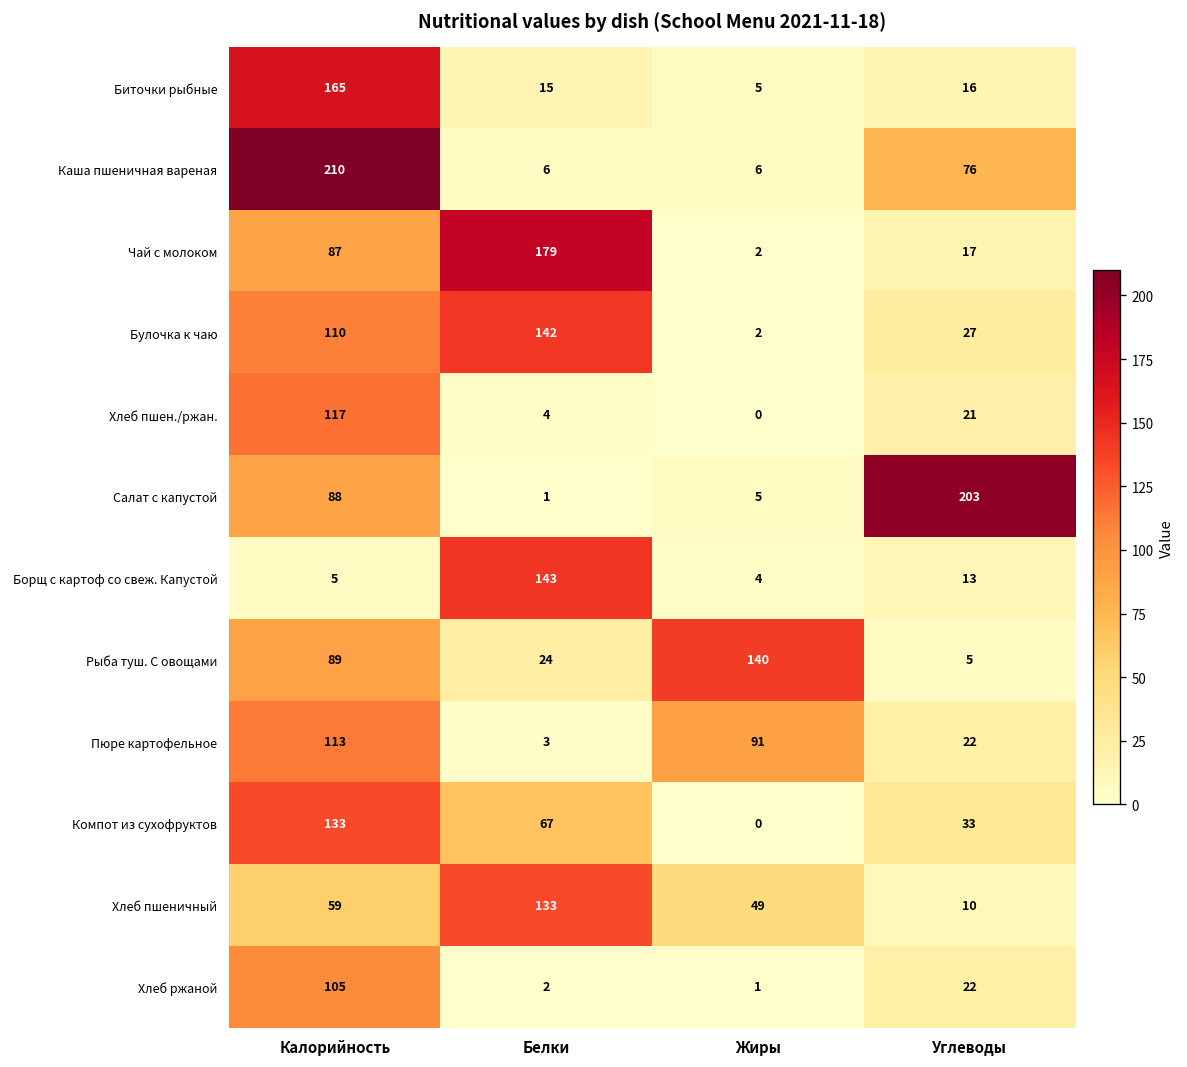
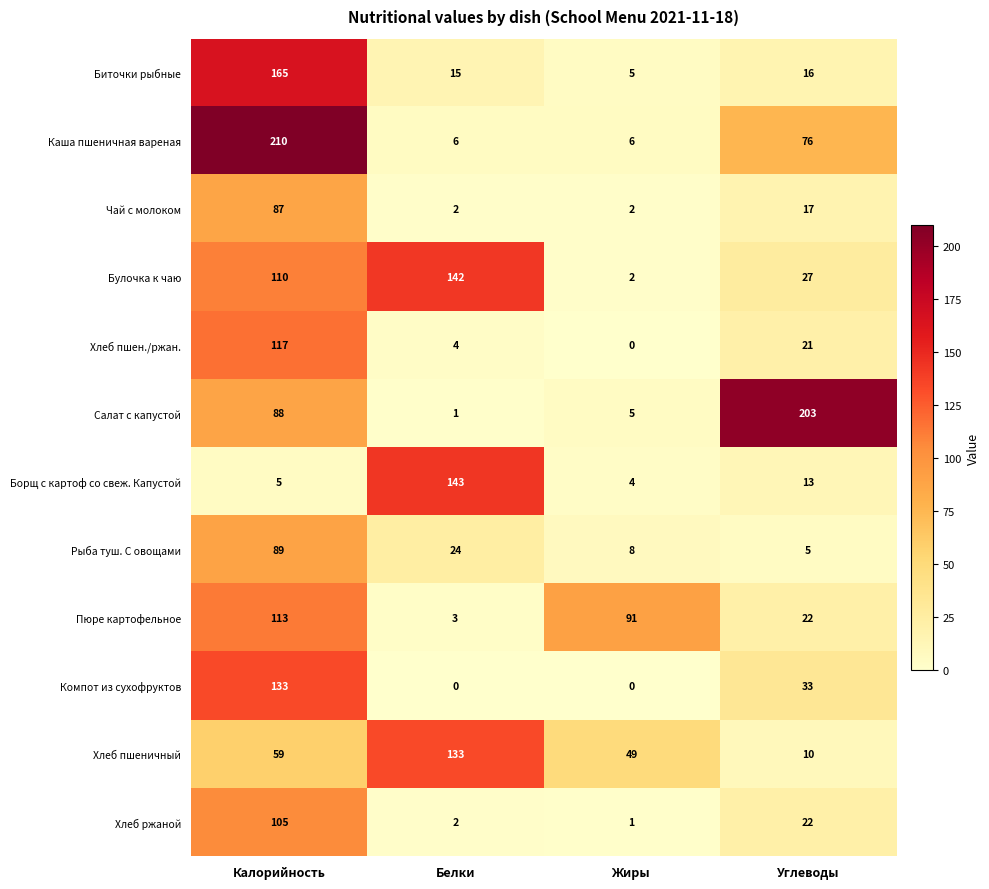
Чай с молоком, Белки: 179 -> 2
Рыба туш. С овощами, Жиры: 140 -> 8
Компот из сухофруктов, Белки: 67 -> 0
